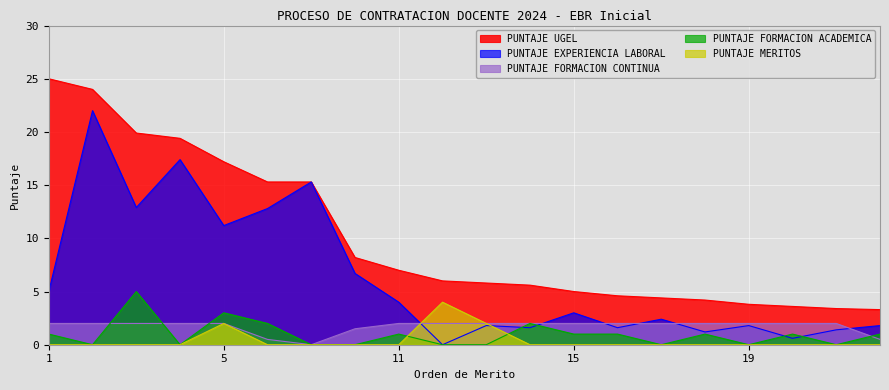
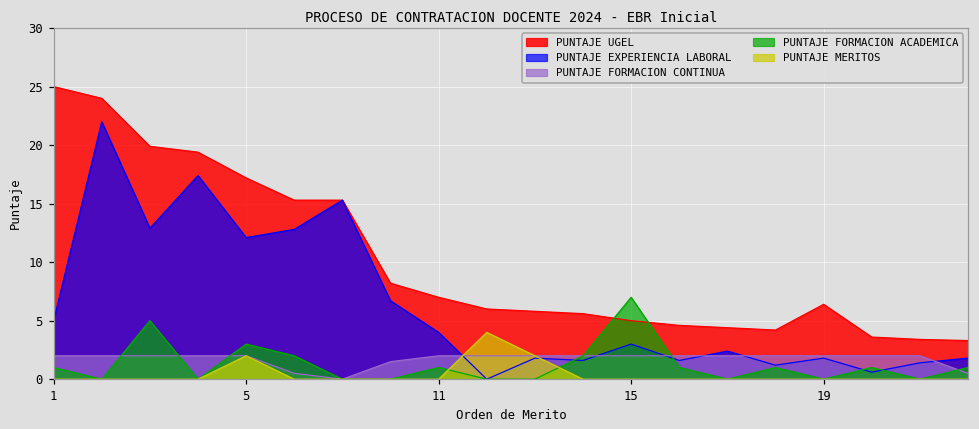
PUNTAJE EXPERIENCIA LABORAL, 5: 11.2 -> 12.1
PUNTAJE FORMACION ACADEMICA, 15: 1 -> 7
PUNTAJE UGEL, 19: 3.8 -> 6.4
